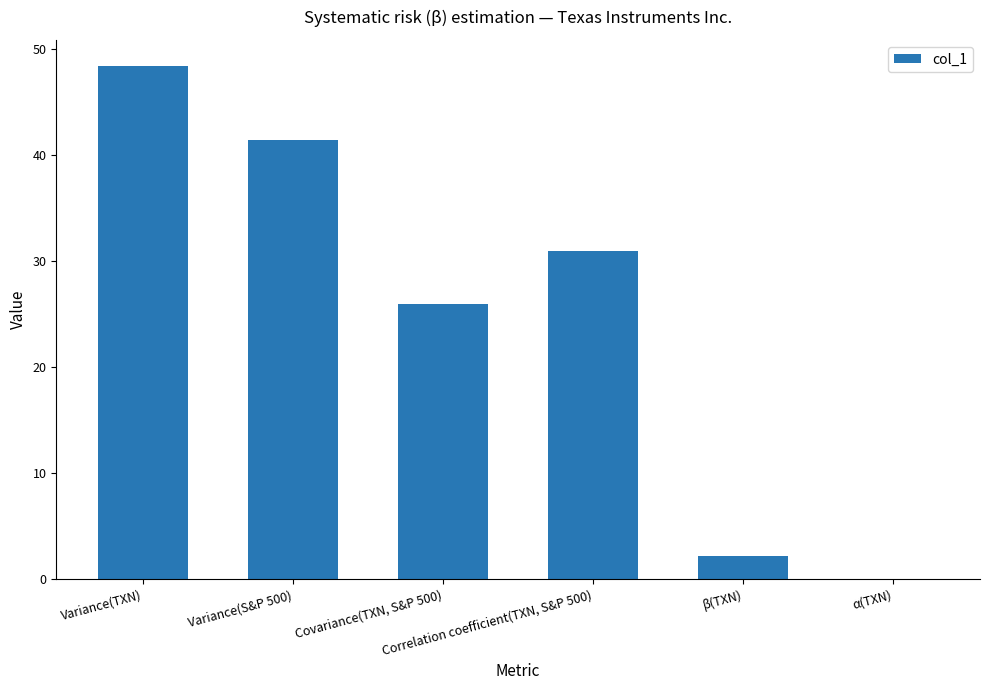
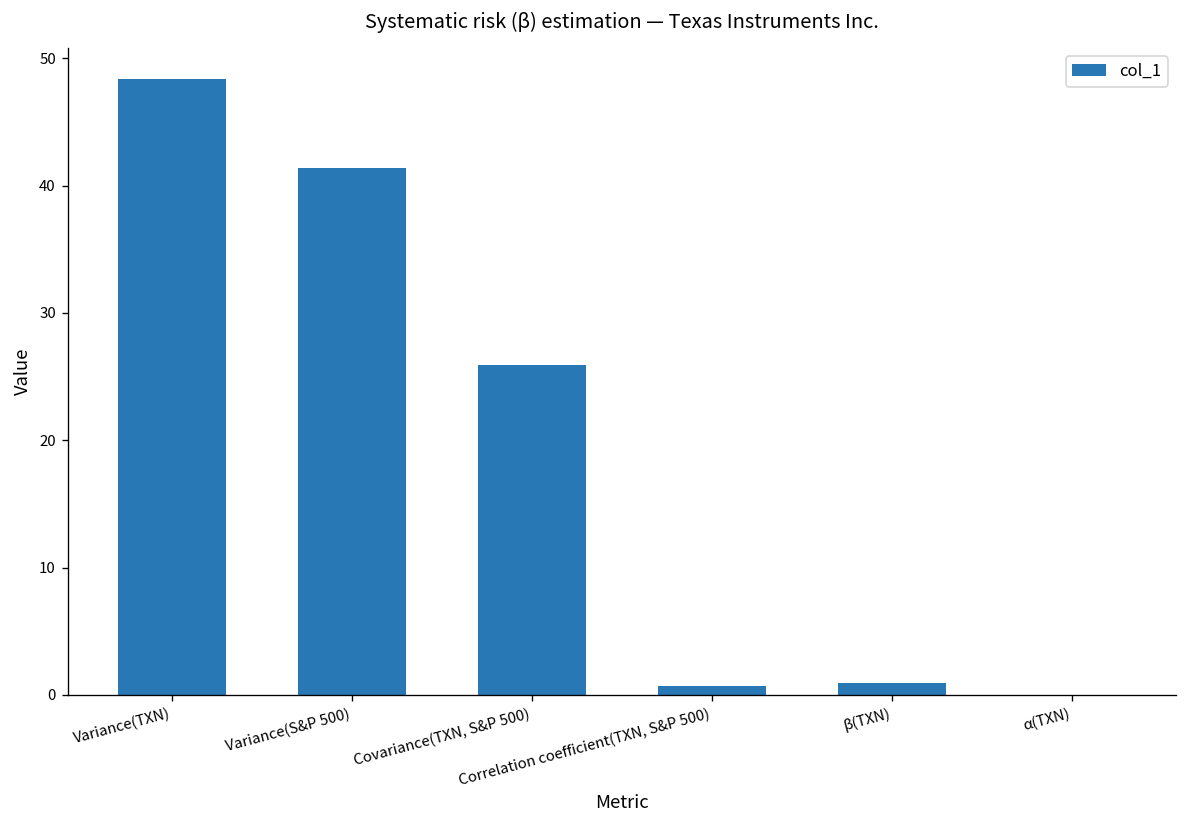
Correlation coefficient(TXN, S&P 500): 30.9 -> 0.7
β(TXN): 2.2 -> 1.0
